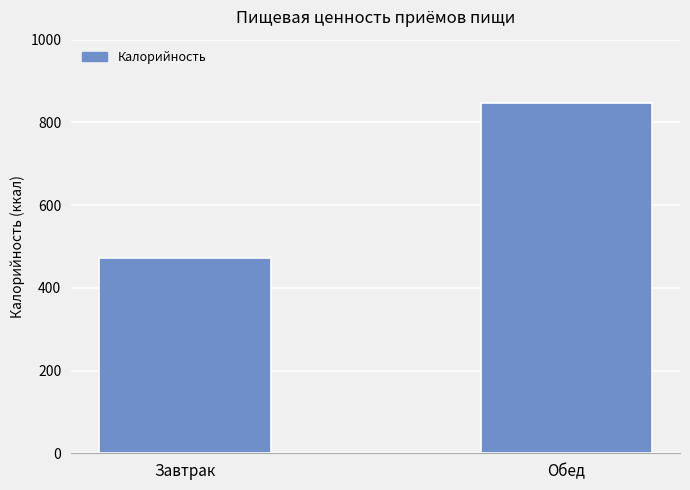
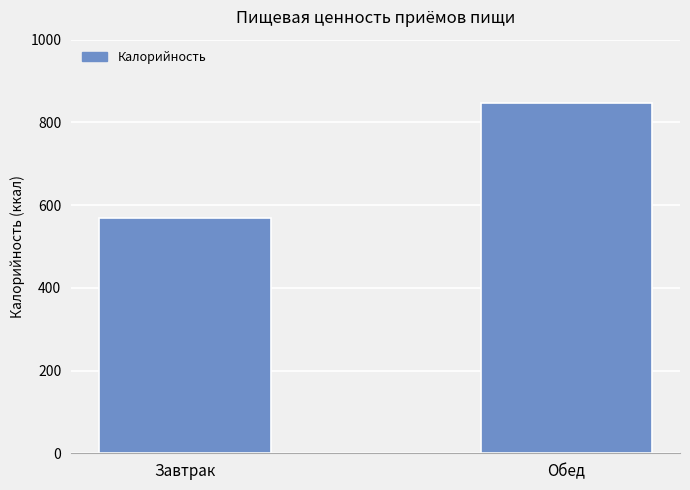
Завтрак: 470 -> 570
